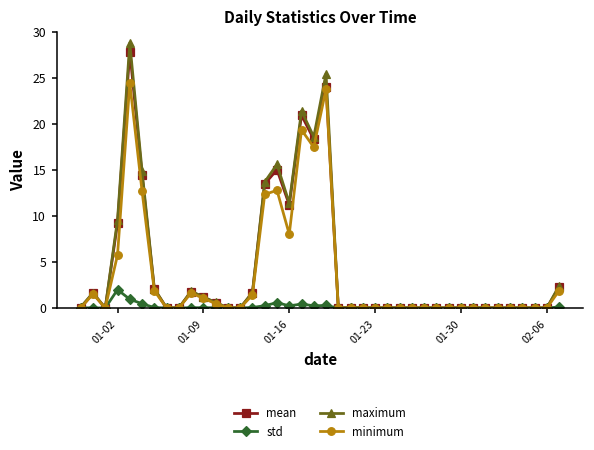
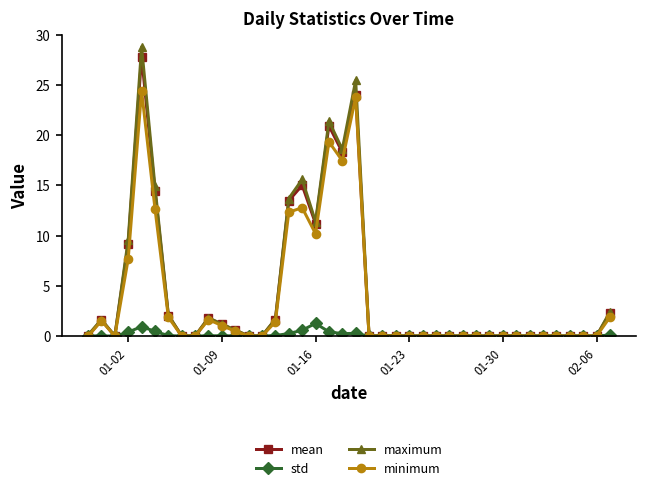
std, 01-02: 2 -> 0
minimum, 01-02: 6 -> 8
std, 01-16: 0 -> 1
minimum, 01-16: 8 -> 10
